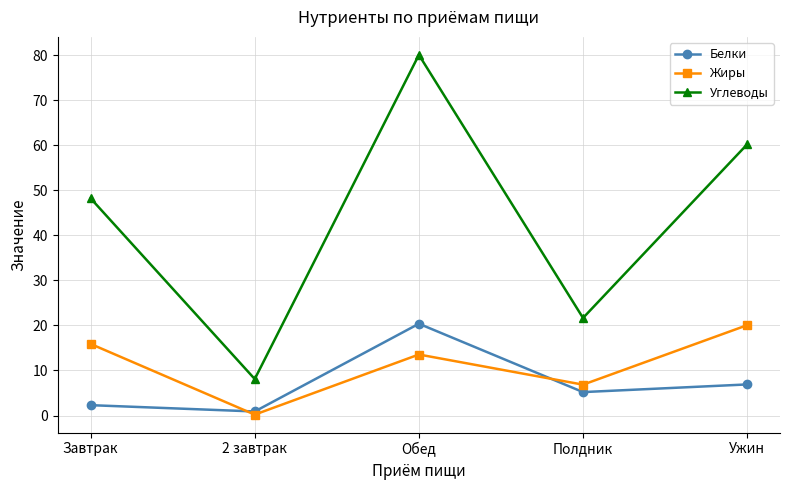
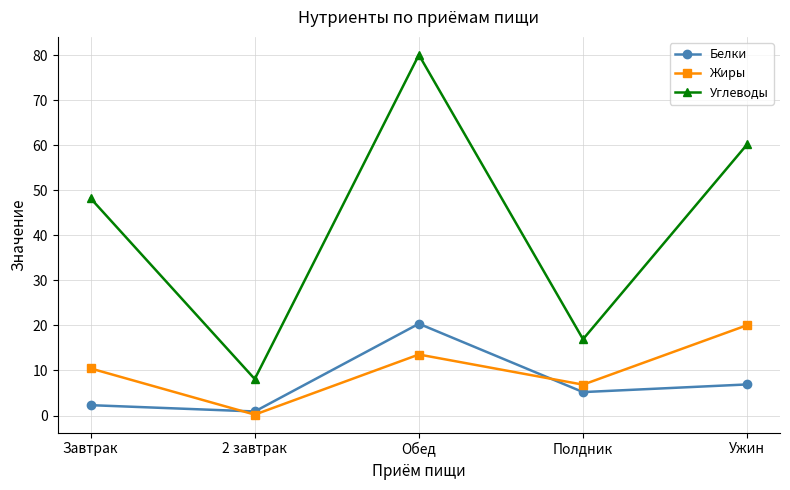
Жиры, Завтрак: 16 -> 10
Углеводы, Полдник: 22 -> 17
